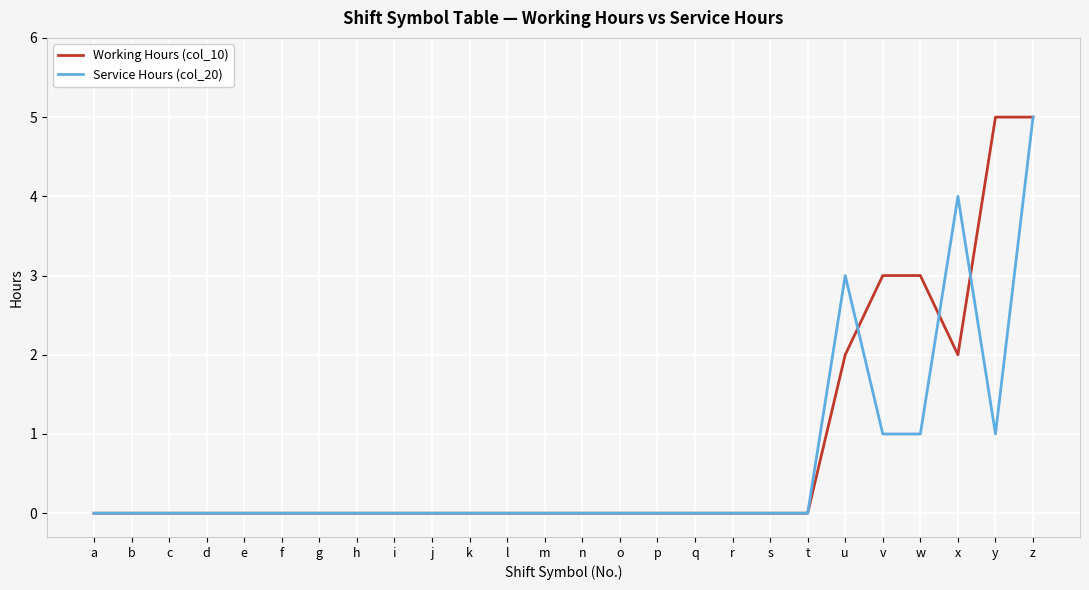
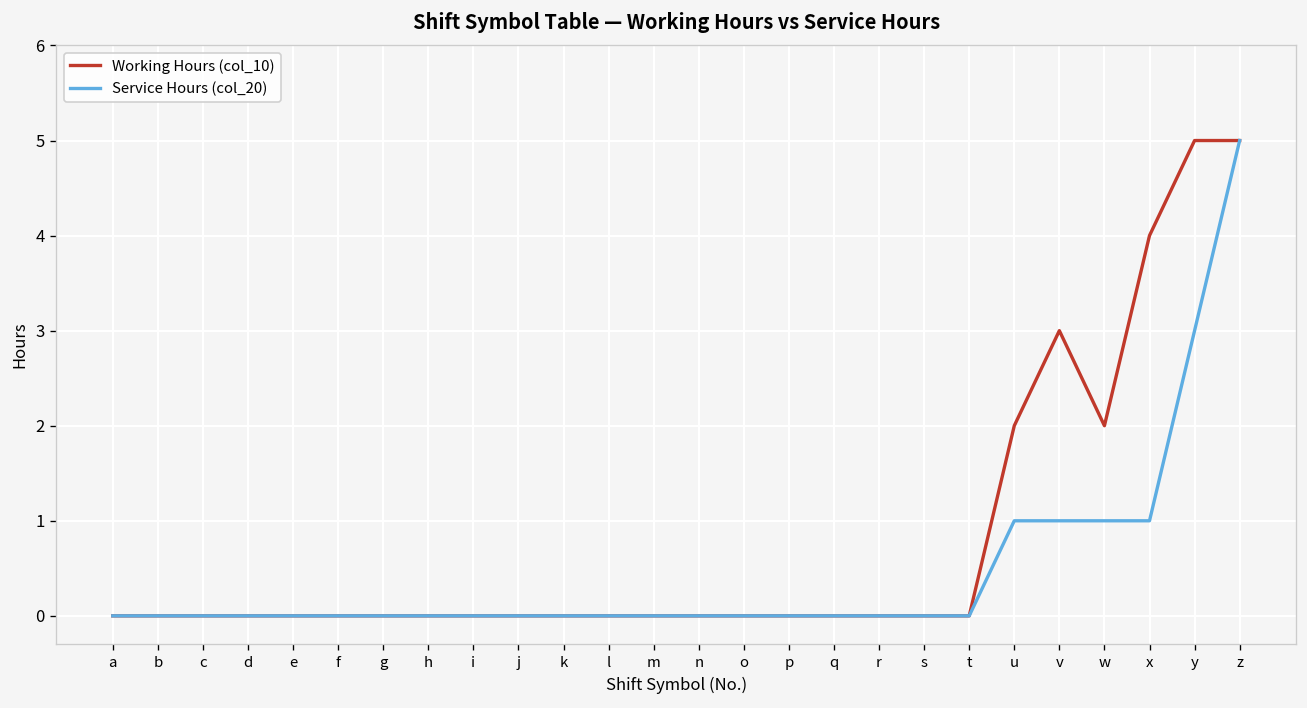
Service Hours (col_20), u: 3 -> 1
Working Hours (col_10), w: 3 -> 2
Working Hours (col_10), x: 2 -> 4
Service Hours (col_20), x: 4 -> 1
Service Hours (col_20), y: 1 -> 3
